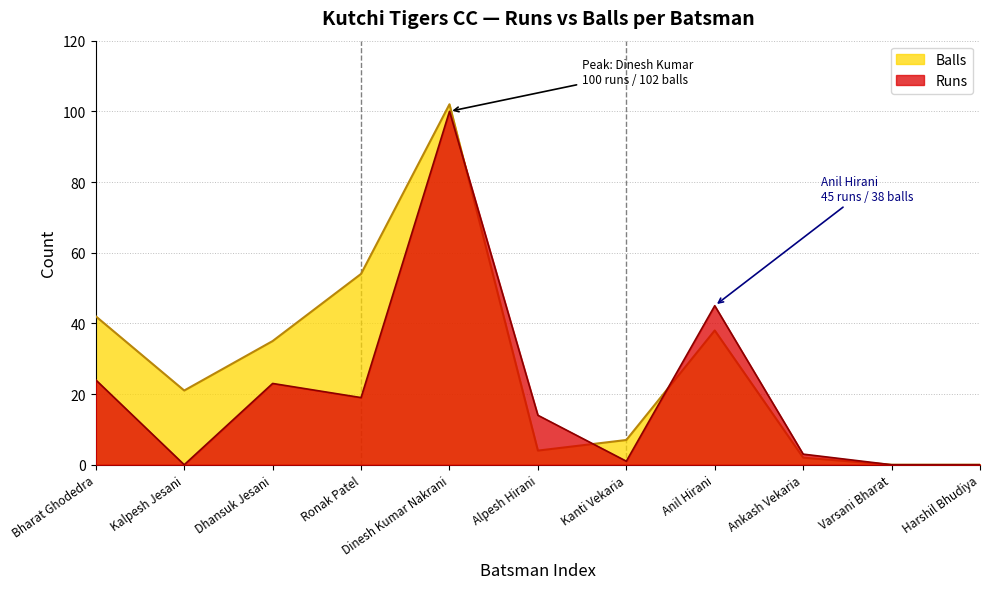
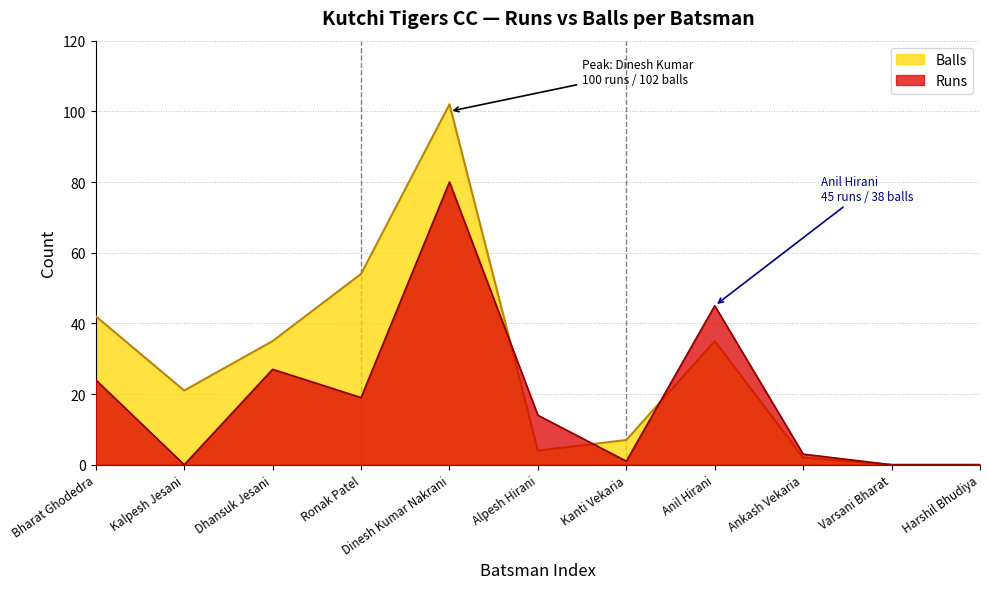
Runs, Dhansuk Jesani: 23 -> 27
Runs, Dinesh Kumar Nakrani: 100 -> 80
Balls, Anil Hirani: 38 -> 35
